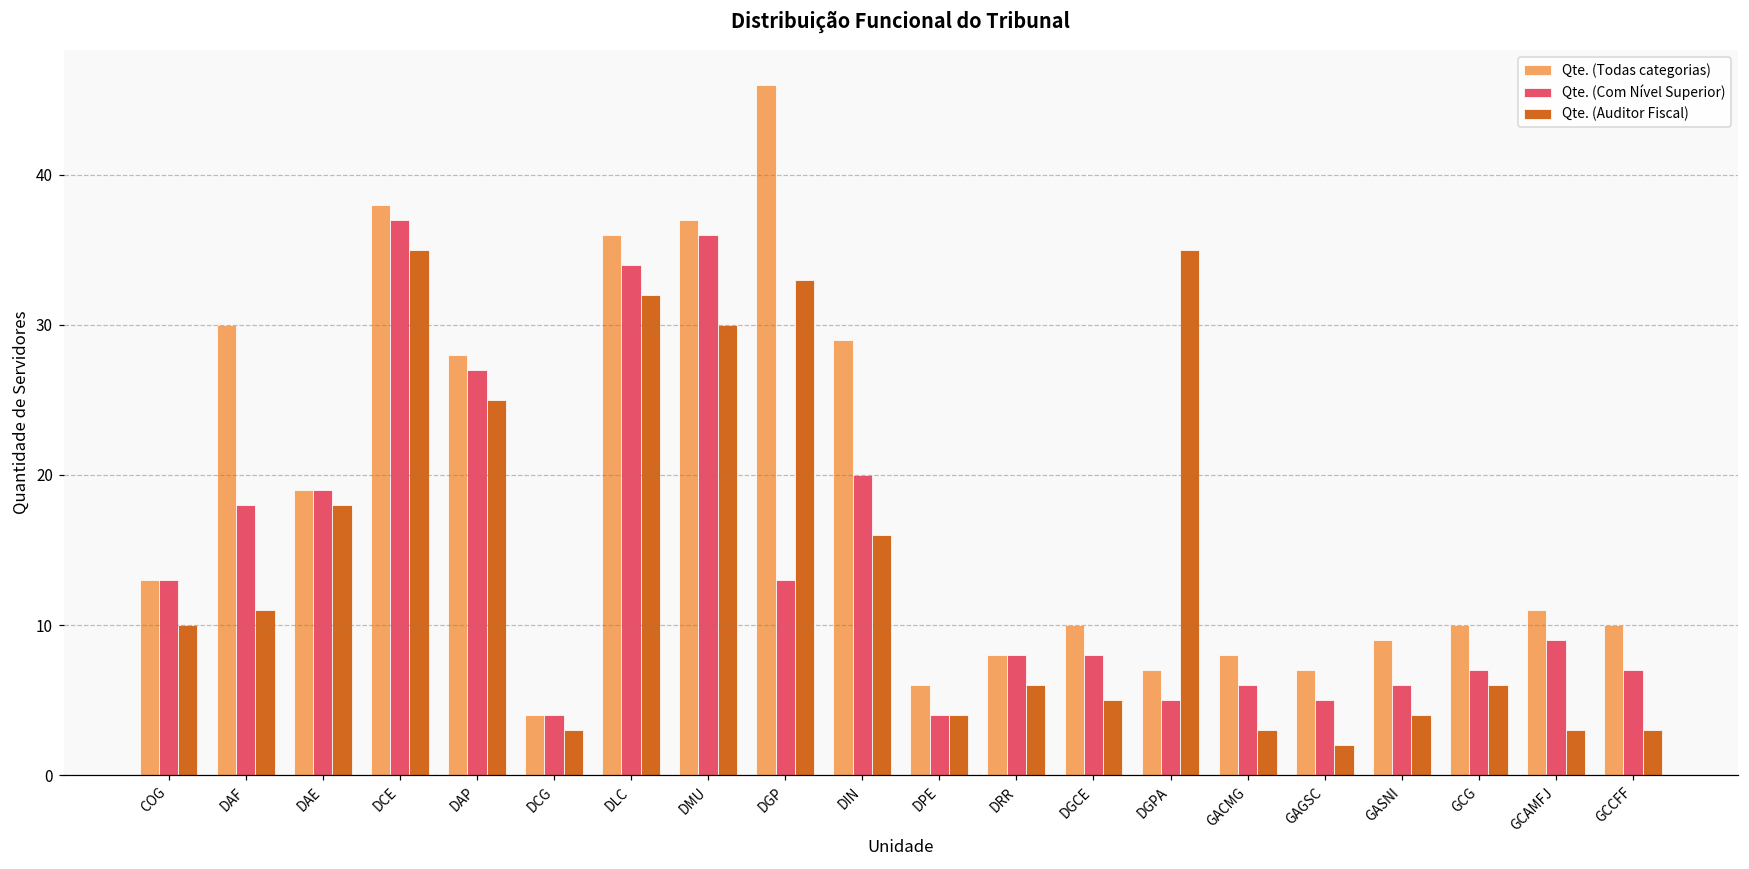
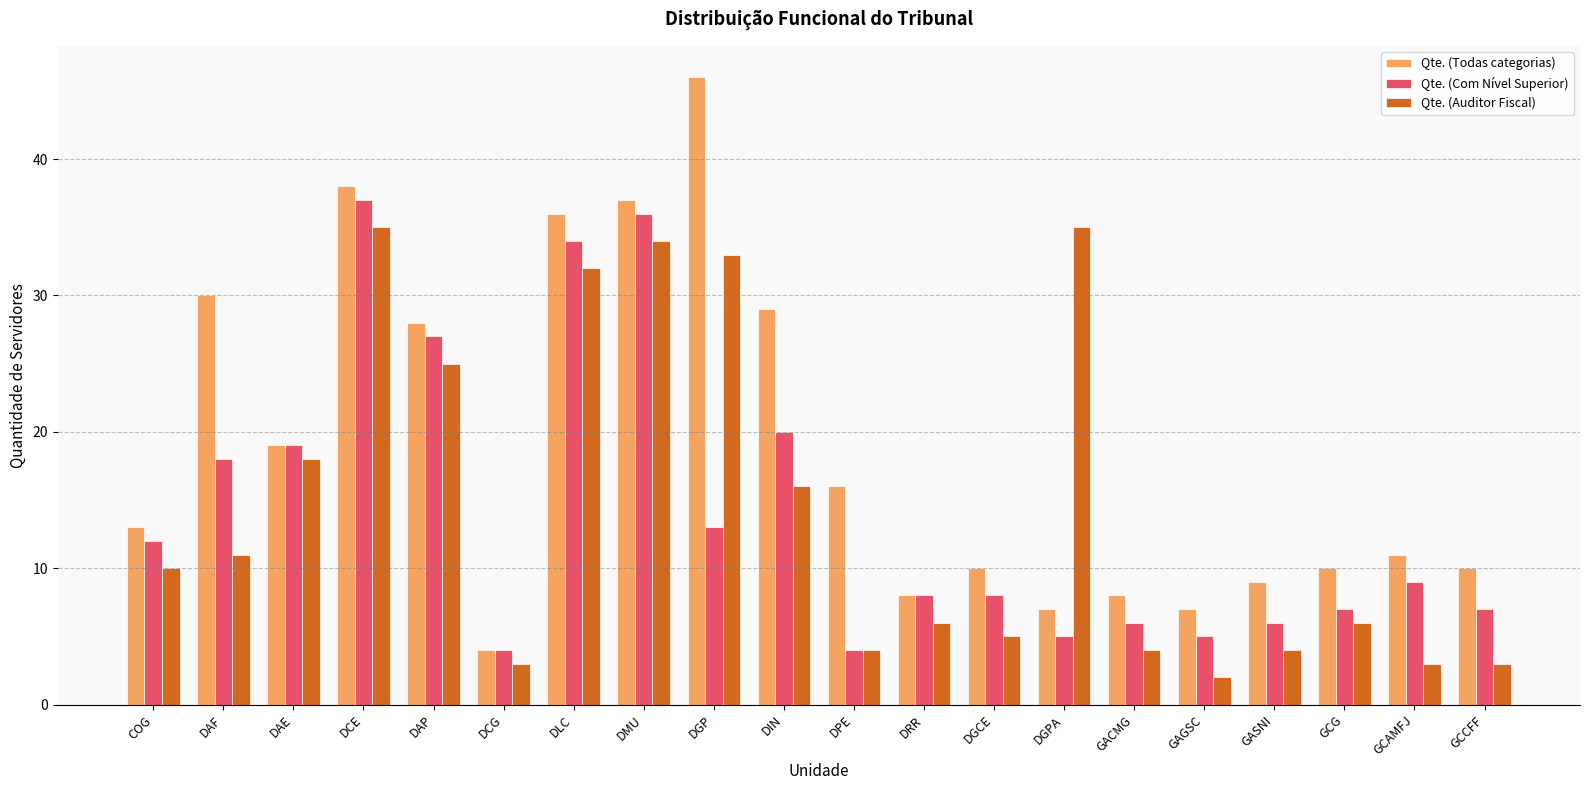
Qte. (Com Nível Superior), COG: 13 -> 12
Qte. (Auditor Fiscal), DMU: 30 -> 34
Qte. (Todas categorias), DPE: 6 -> 16
Qte. (Auditor Fiscal), GACMG: 3 -> 4
